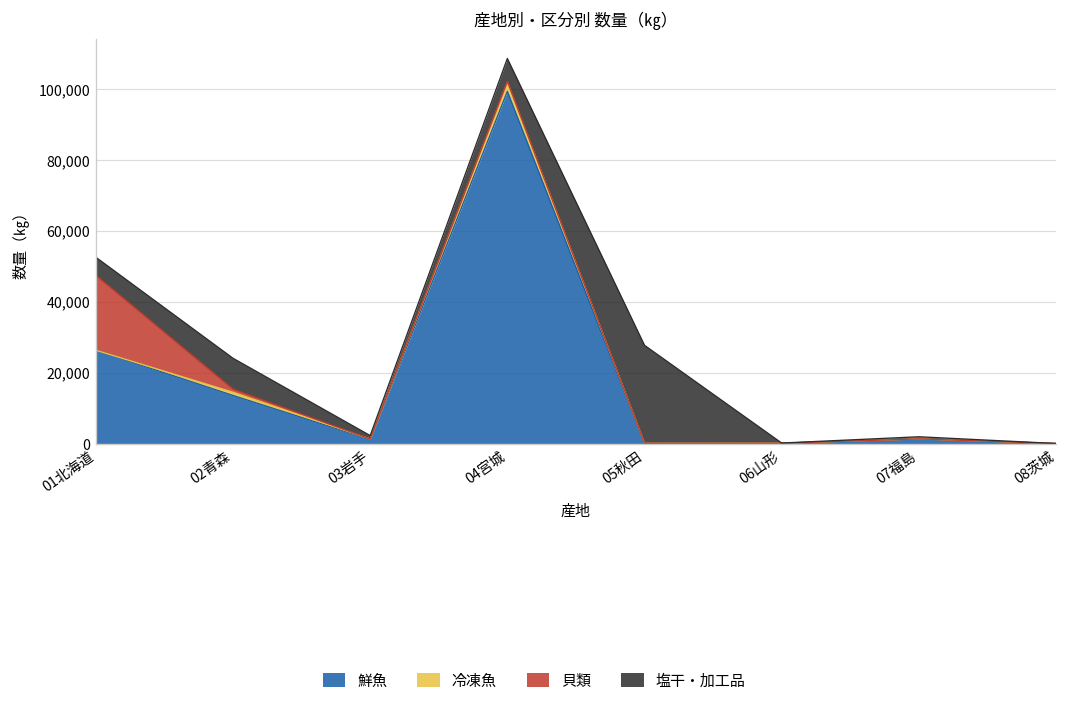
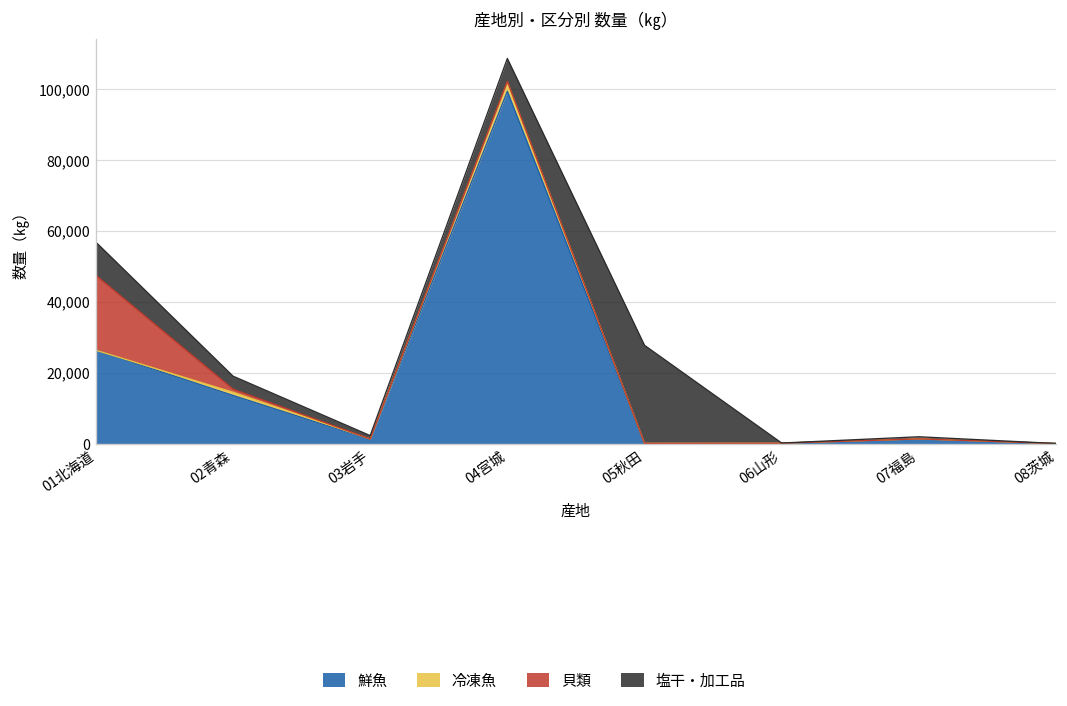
塩干・加工品, 01北海道: 5,000 -> 9,000
塩干・加工品, 02青森: 9,000 -> 4,000
